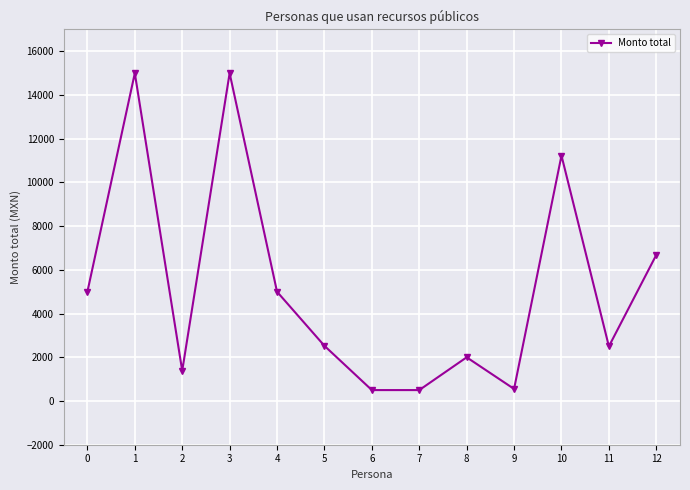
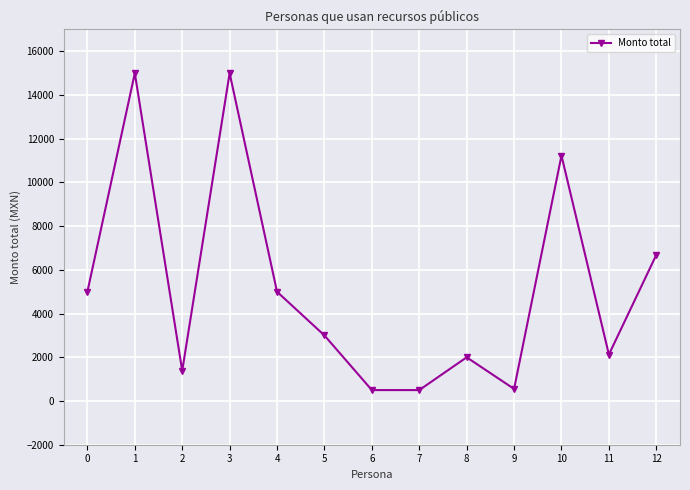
5: 2500 -> 3000
11: 2500 -> 2100
